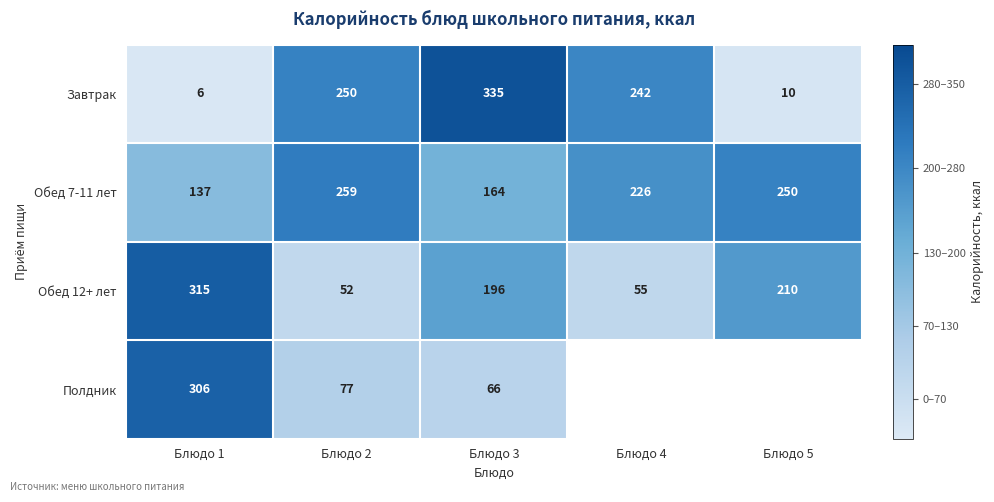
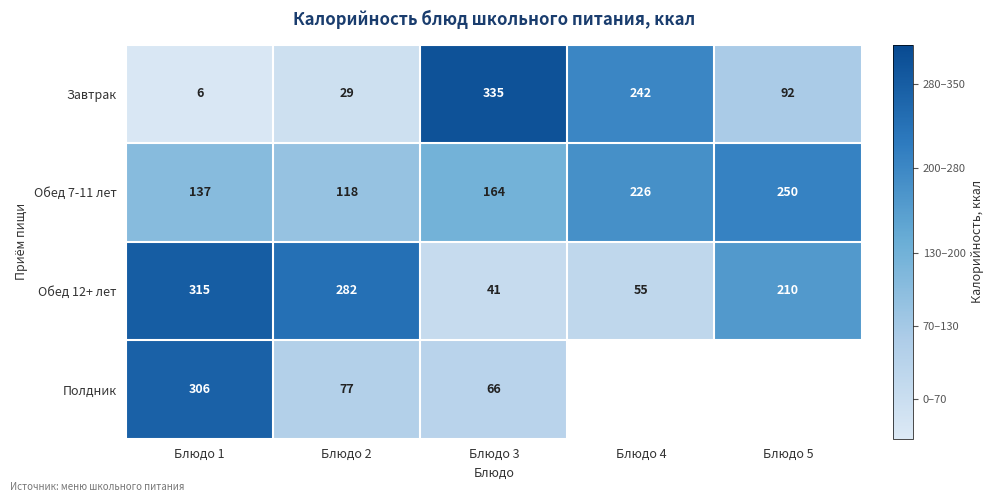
Завтрак, Блюдо 2: 250 -> 29
Завтрак, Блюдо 5: 10 -> 92
Обед 7-11 лет, Блюдо 2: 259 -> 118
Обед 12+ лет, Блюдо 2: 52 -> 282
Обед 12+ лет, Блюдо 3: 196 -> 41
